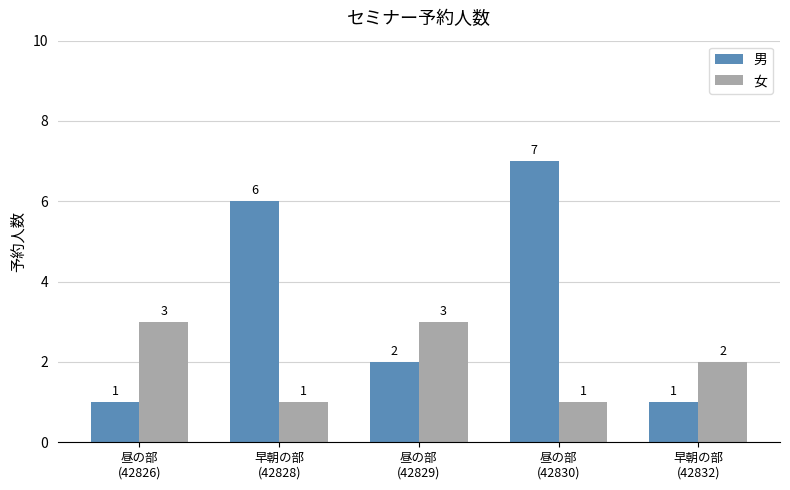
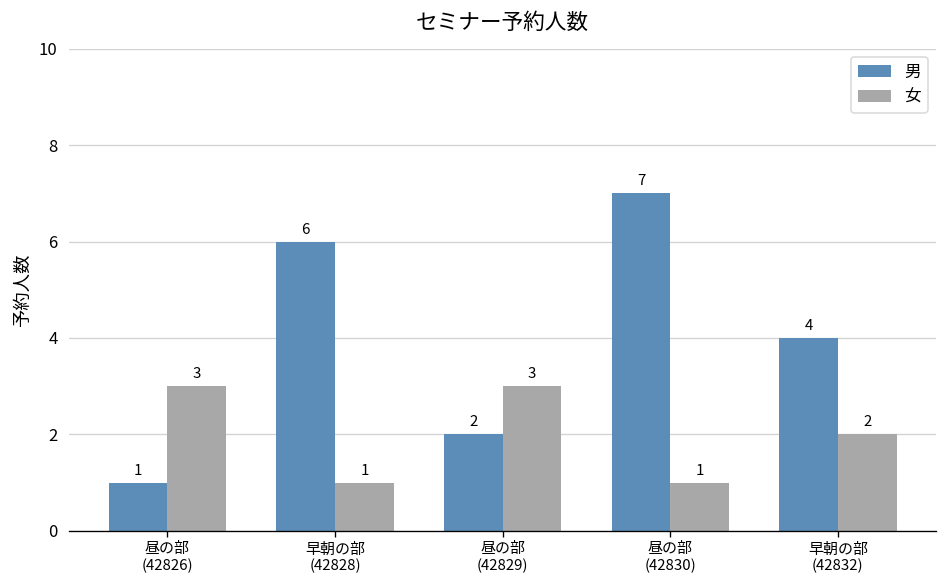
男, 早朝の部 (42832): 1 -> 4
